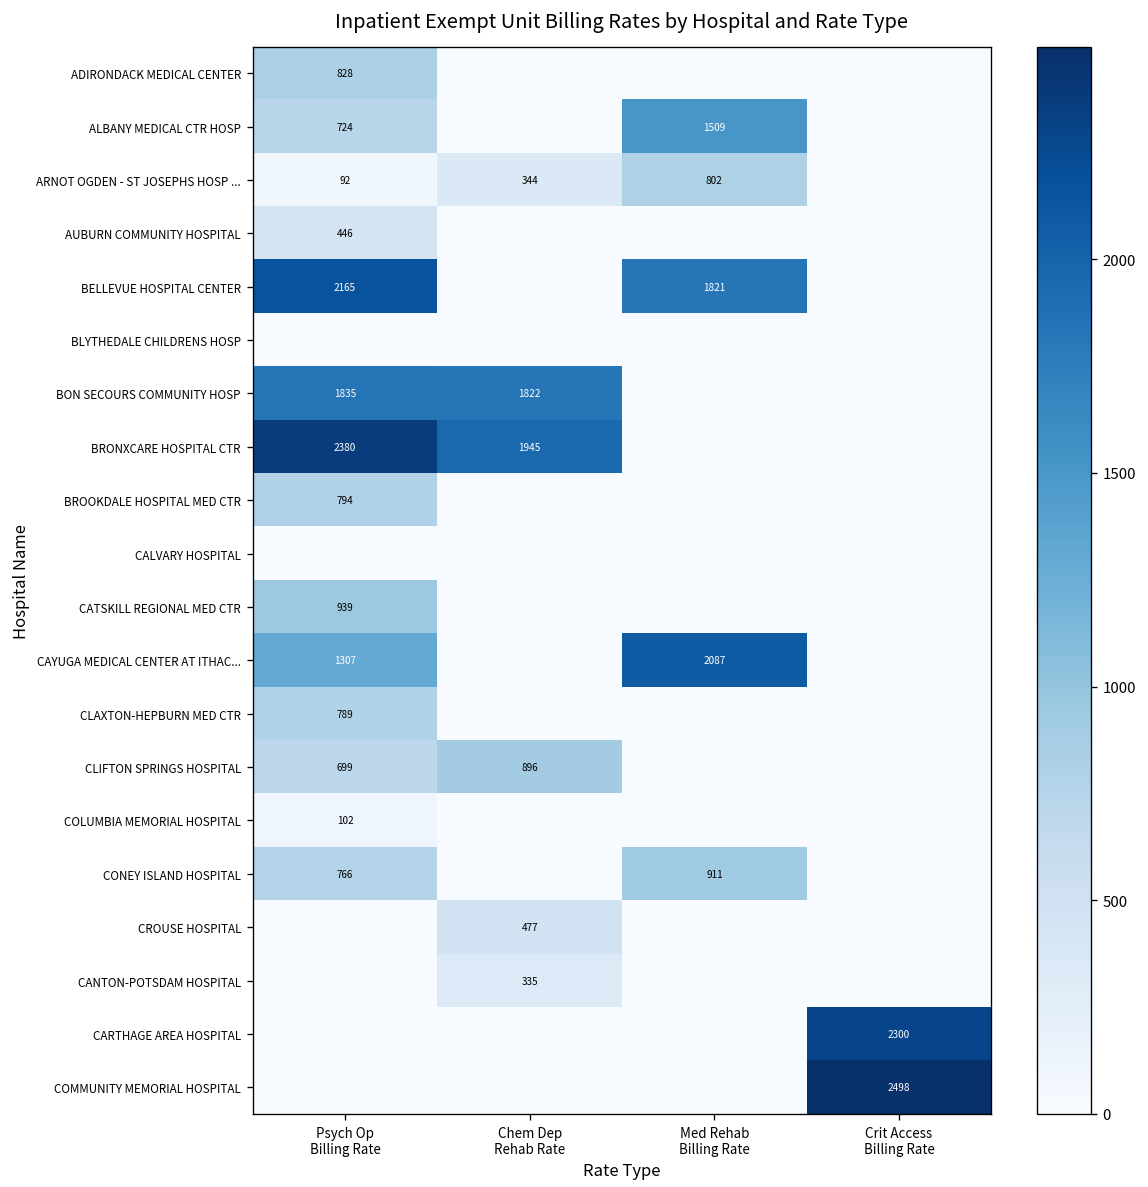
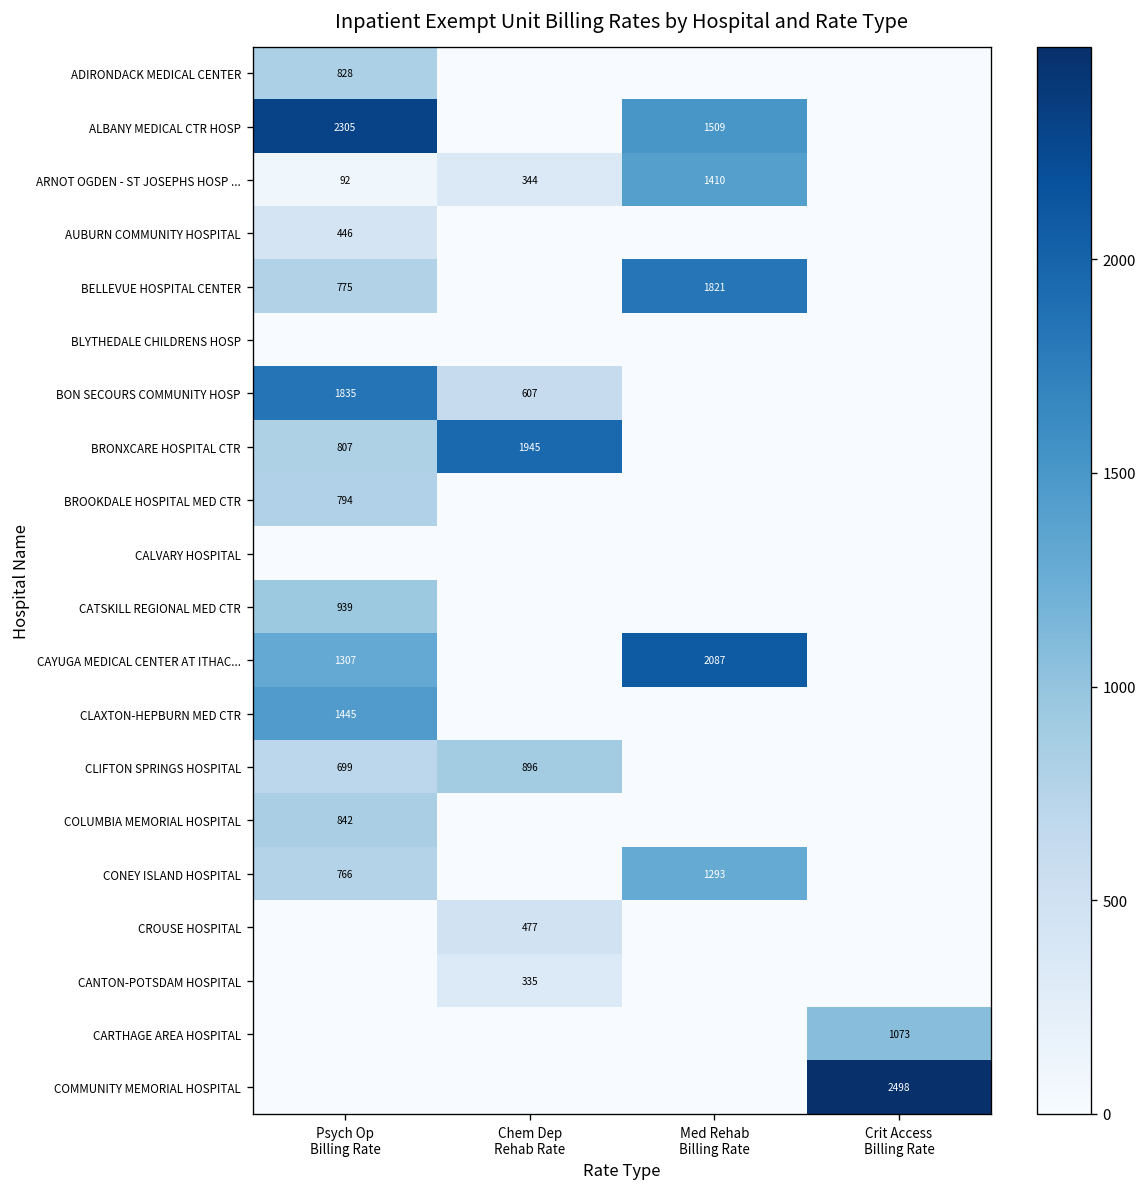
ALBANY MEDICAL CTR HOSP, Psych Op Billing Rate: 724 -> 2305
ARNOT OGDEN - ST JOSEPHS HOSP ..., Med Rehab Billing Rate: 802 -> 1410
BELLEVUE HOSPITAL CENTER, Psych Op Billing Rate: 2165 -> 775
BON SECOURS COMMUNITY HOSP, Chem Dep Rehab Rate: 1822 -> 607
BRONXCARE HOSPITAL CTR, Psych Op Billing Rate: 2380 -> 807
CLAXTON-HEPBURN MED CTR, Psych Op Billing Rate: 789 -> 1445
COLUMBIA MEMORIAL HOSPITAL, Psych Op Billing Rate: 102 -> 842
CONEY ISLAND HOSPITAL, Med Rehab Billing Rate: 911 -> 1293
CARTHAGE AREA HOSPITAL, Crit Access Billing Rate: 2300 -> 1073
